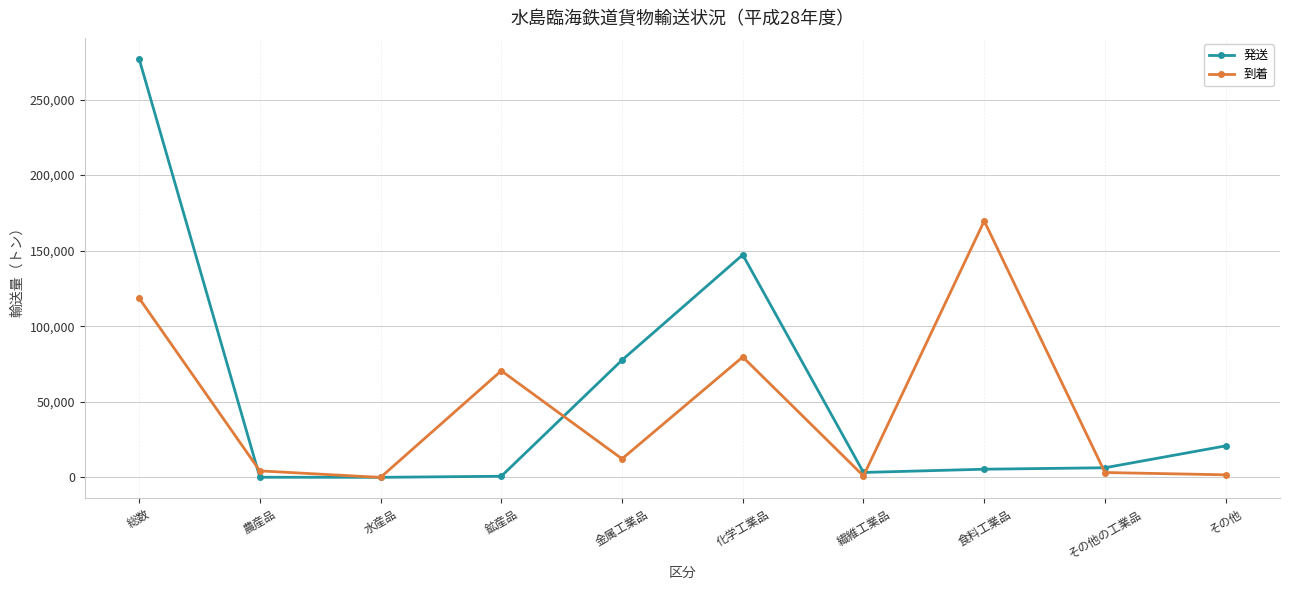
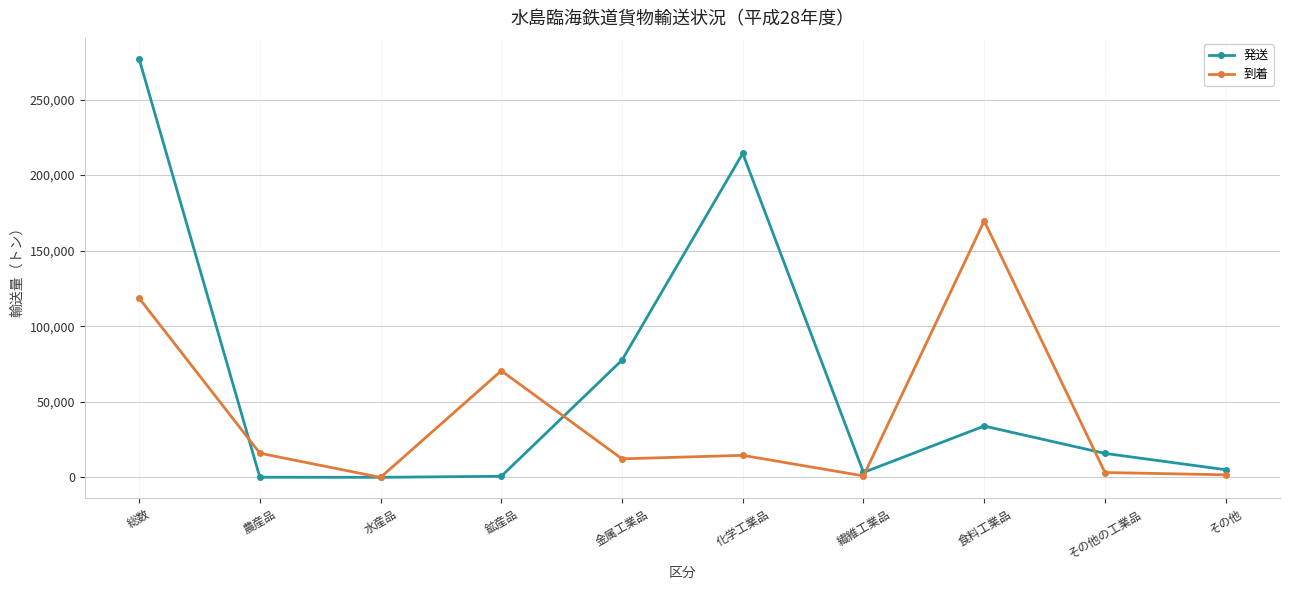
到着, 農産品: 4,000 -> 16,000
発送, 化学工業品: 147,000 -> 214,000
到着, 化学工業品: 80,000 -> 15,000
発送, 食料工業品: 5,000 -> 34,000
発送, その他の工業品: 6,000 -> 16,000
発送, その他: 21,000 -> 5,000
